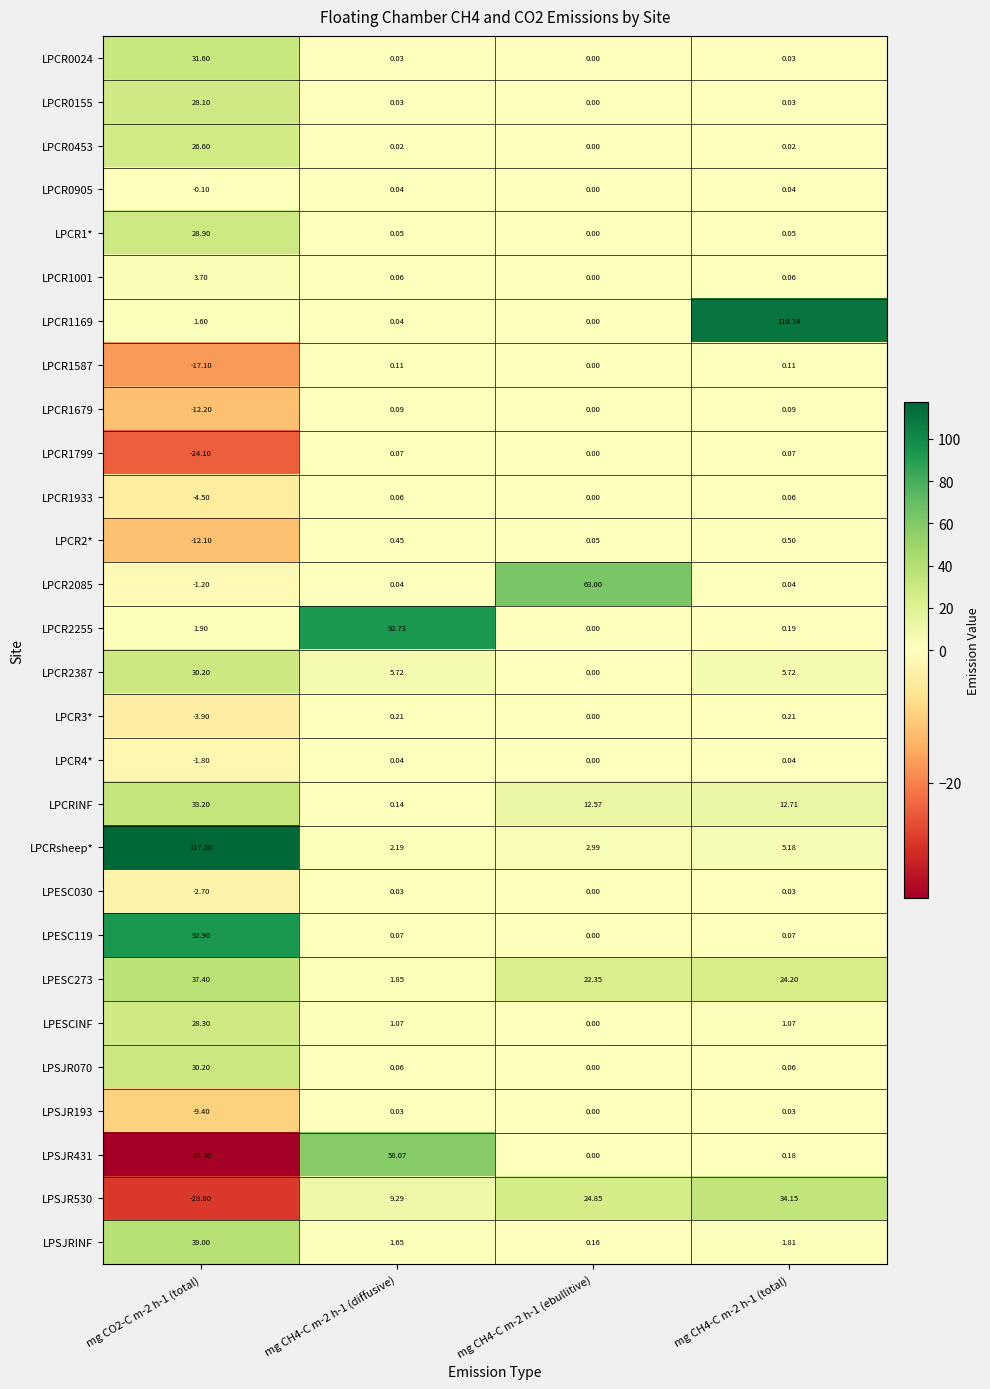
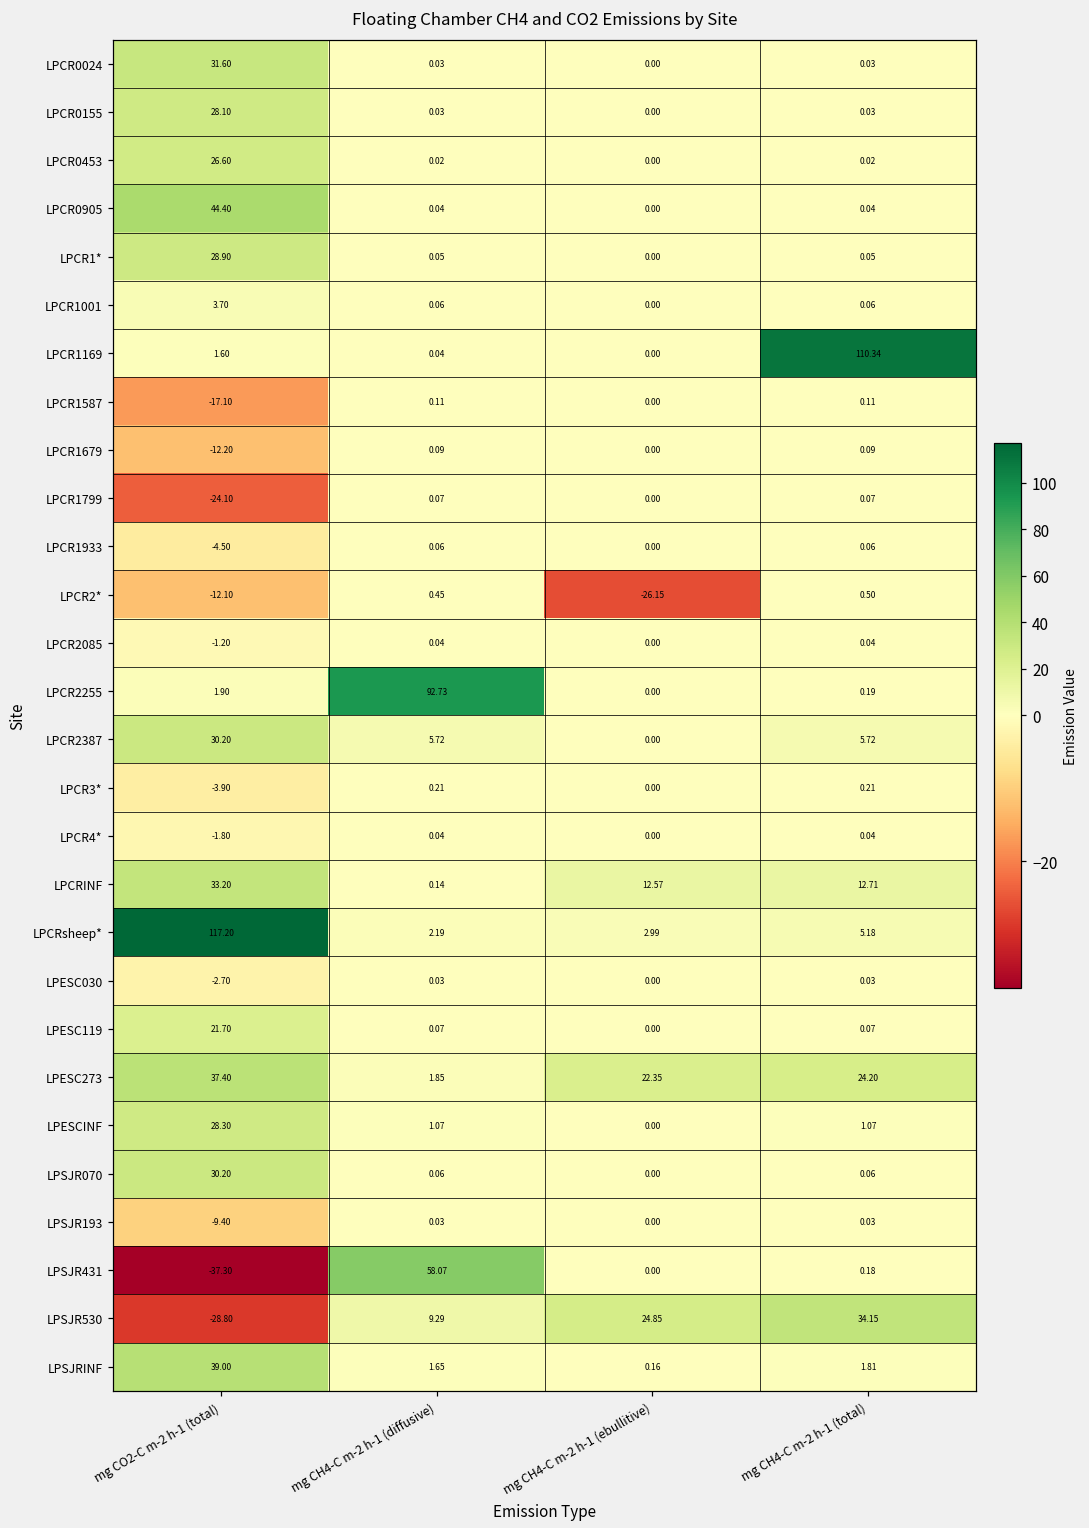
LPCR0905, mg CO2-C m-2 h-1 (total): -0.10 -> 44.40
LPCR2*, mg CH4-C m-2 h-1 (ebullitive): 0.05 -> -26.15
LPCR2085, mg CH4-C m-2 h-1 (ebullitive): 63.00 -> 0.00
LPESC119, mg CO2-C m-2 h-1 (total): 92.90 -> 21.70
